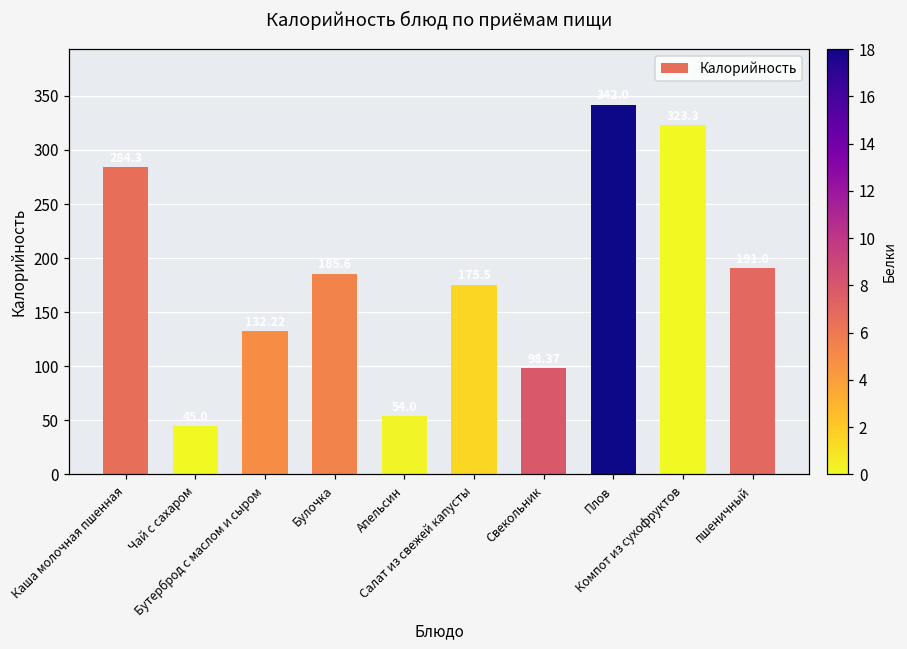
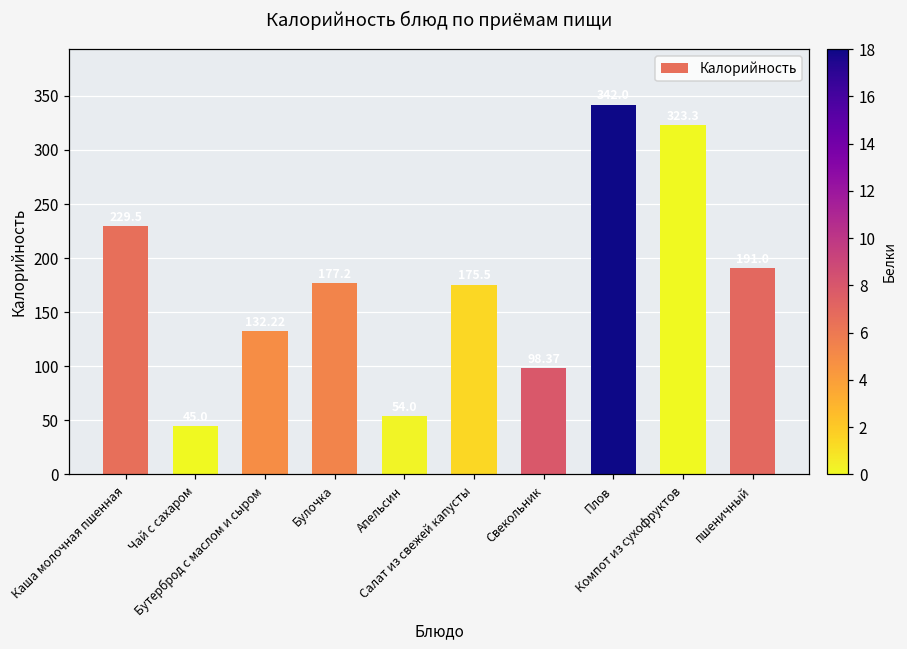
Каша молочная пшенная: 280 -> 230
Булочка: 190 -> 180
